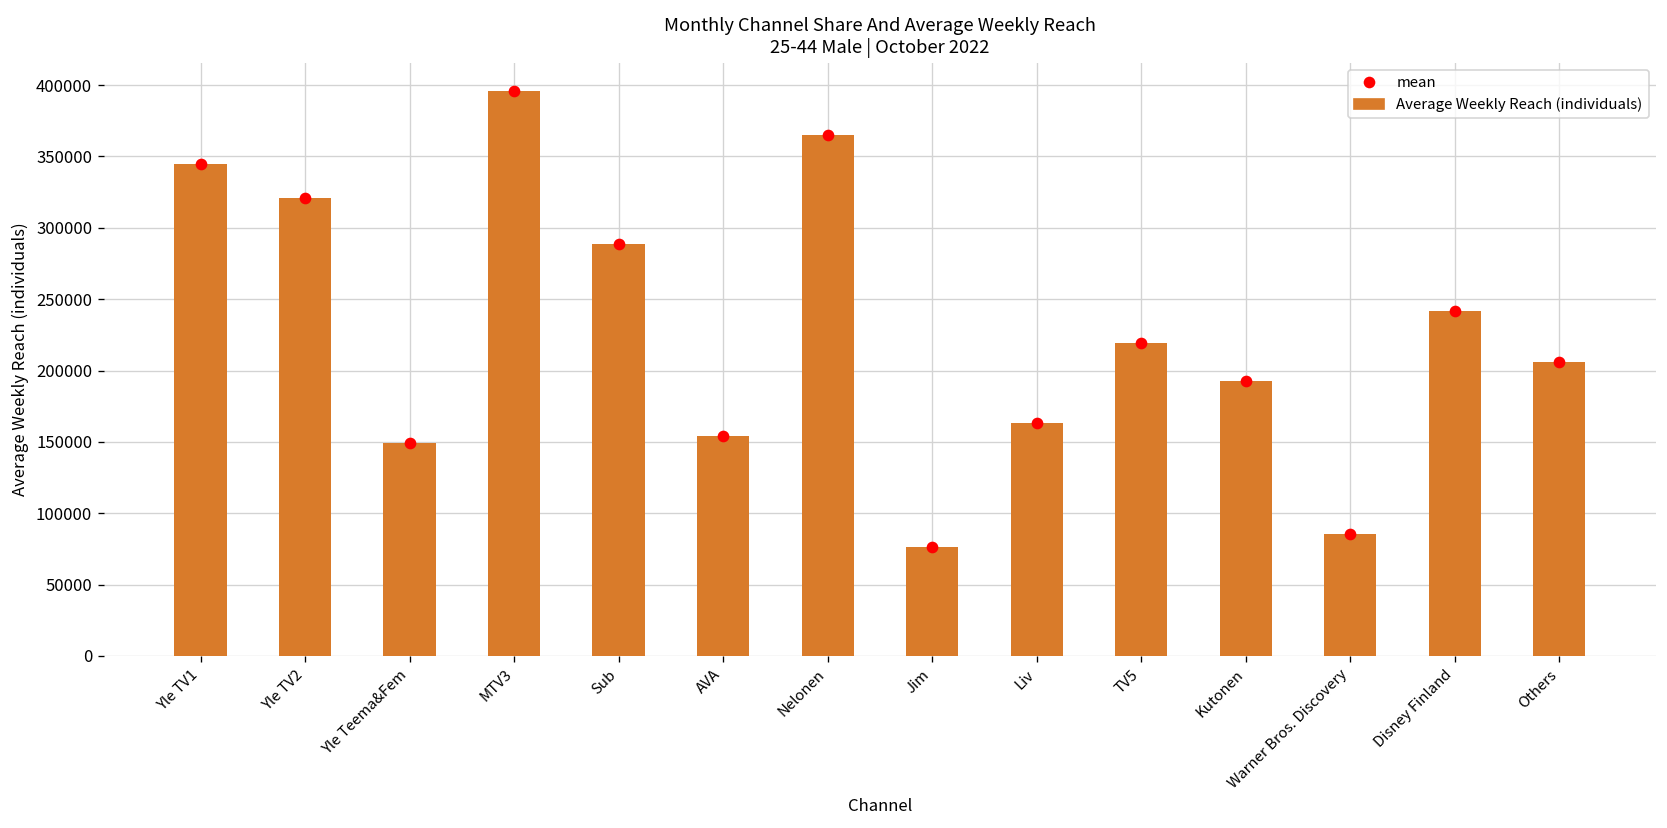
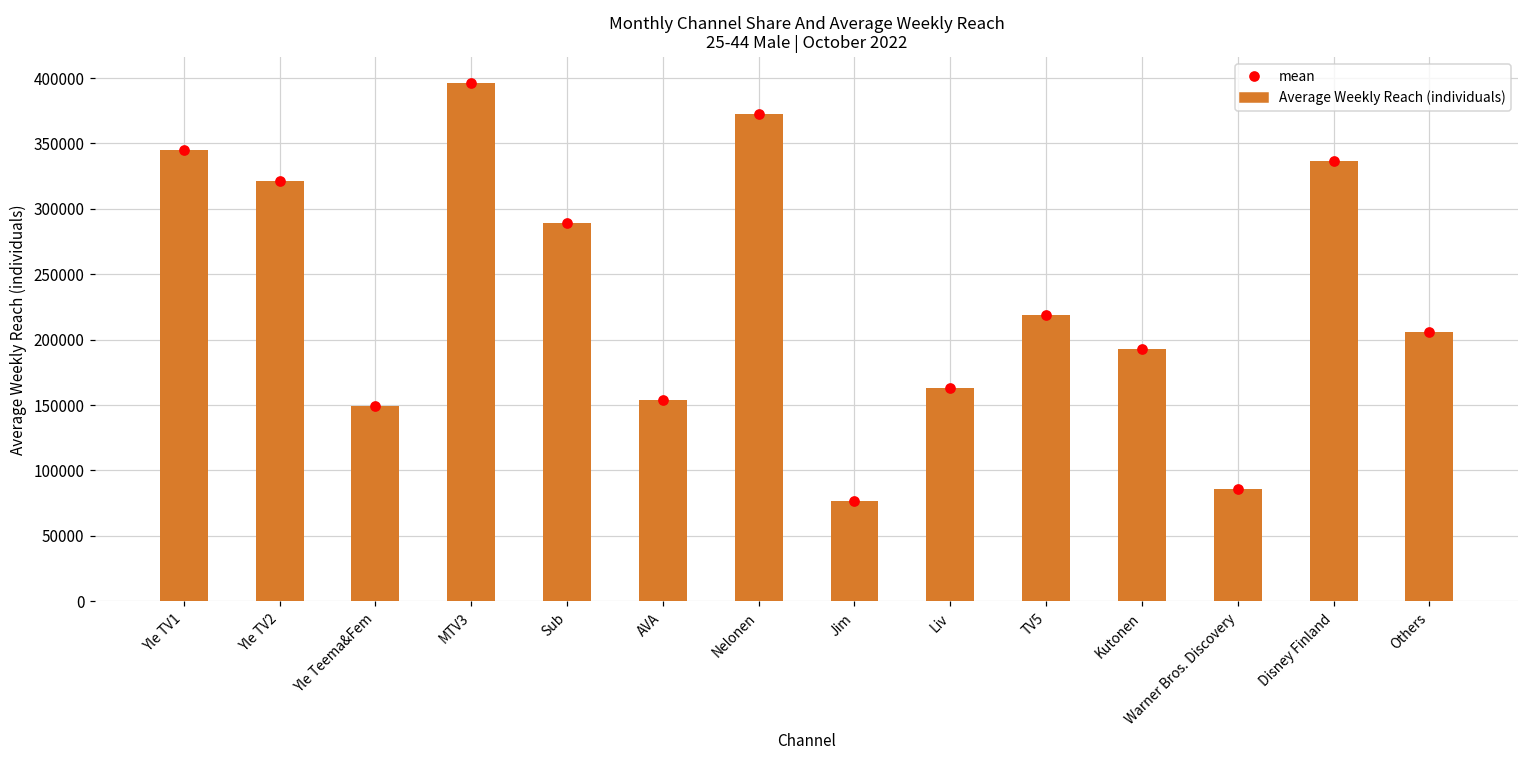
Average Weekly Reach (individuals), Nelonen: 365000 -> 372000
Average Weekly Reach (individuals), Disney Finland: 242000 -> 337000
